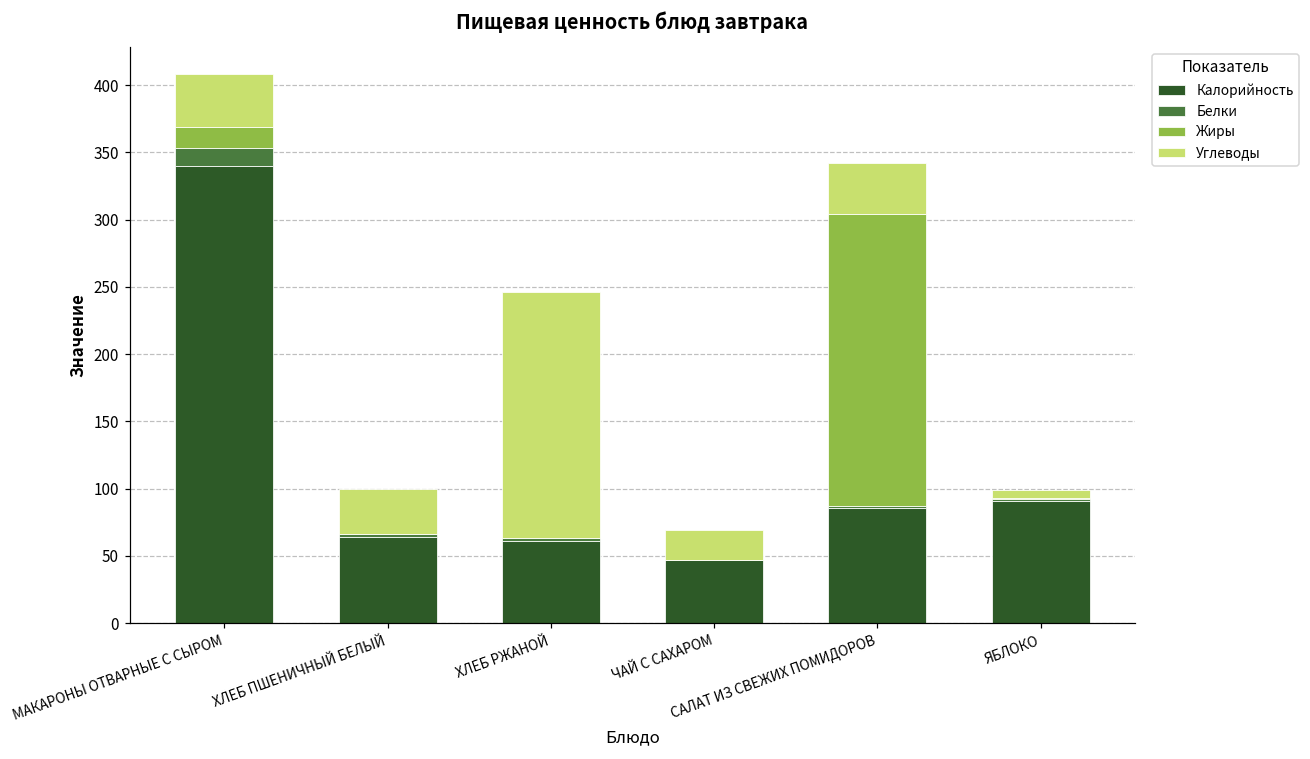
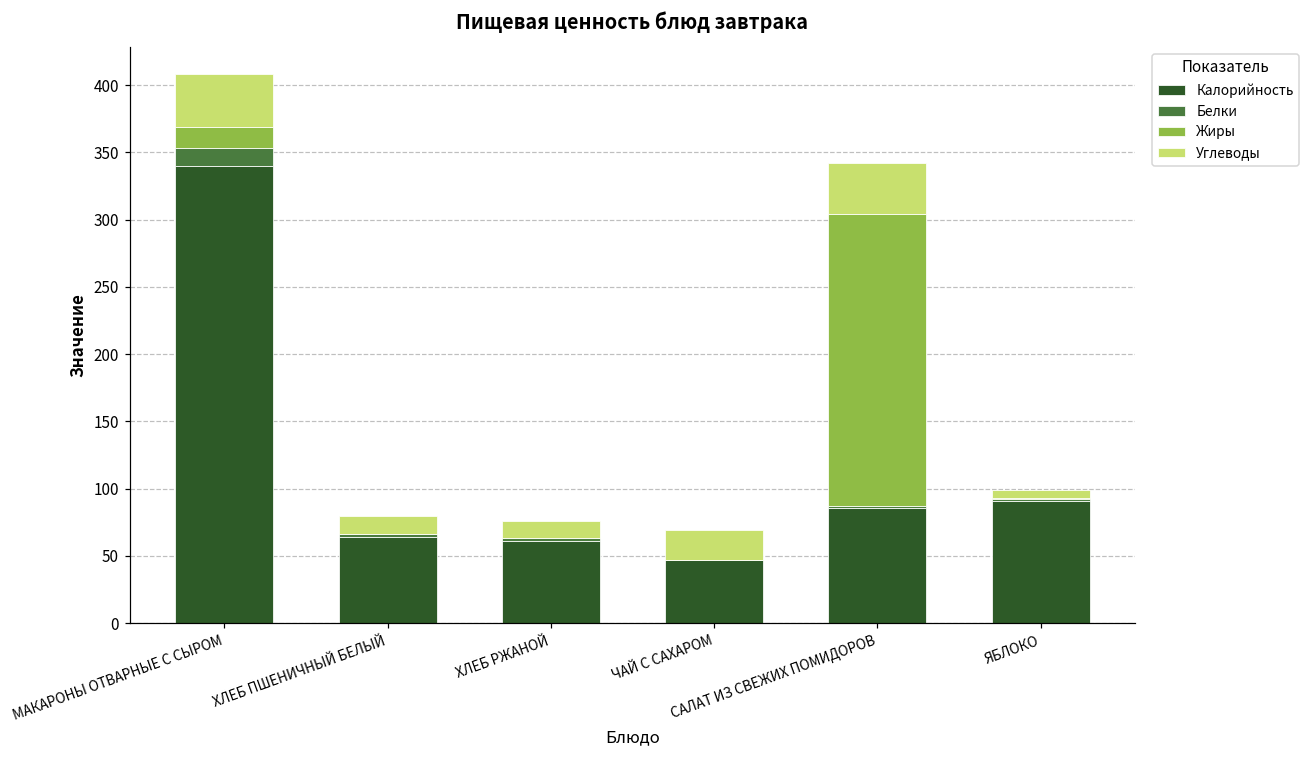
Углеводы, ХЛЕБ ПШЕНИЧНЫЙ БЕЛЫЙ: 34 -> 14
Углеводы, ХЛЕБ РЖАНОЙ: 184 -> 13
